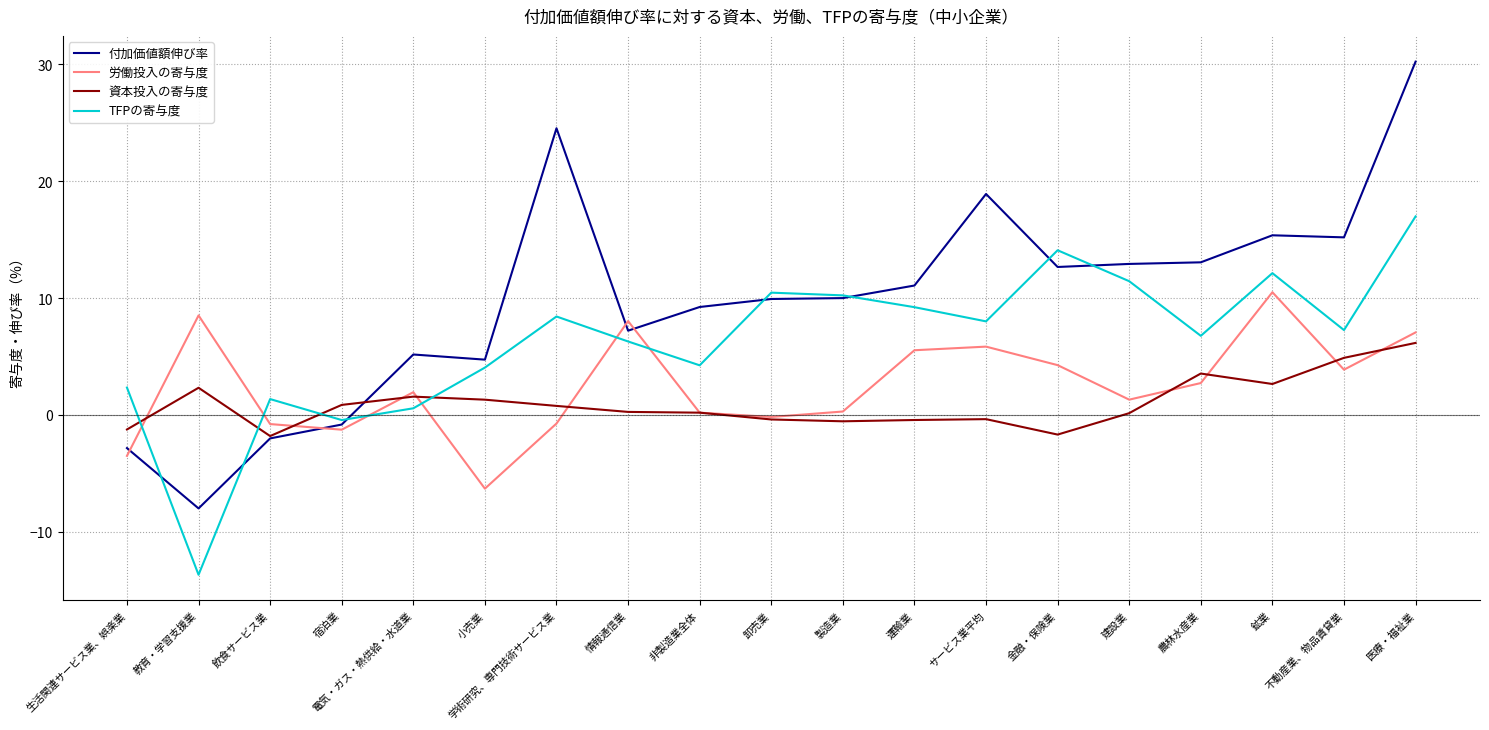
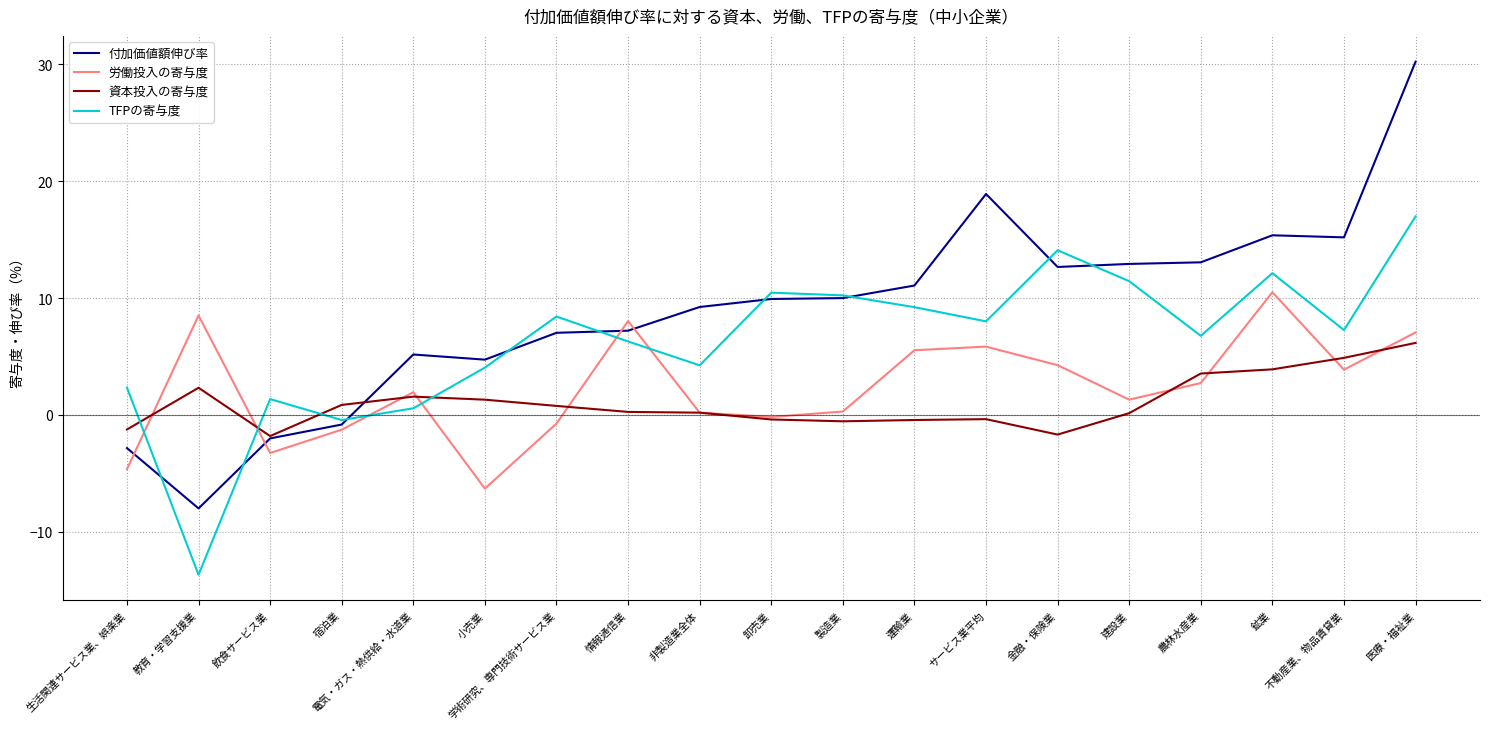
労働投入の寄与度, 生活関連サービス業、娯楽業: -3.5 -> -4.6
労働投入の寄与度, 飲食サービス業: -0.8 -> -3.2
付加価値額伸び率, 学術研究、専門技術サービス業: 24.5 -> 7.0
資本投入の寄与度, 鉱業: 2.7 -> 3.9
